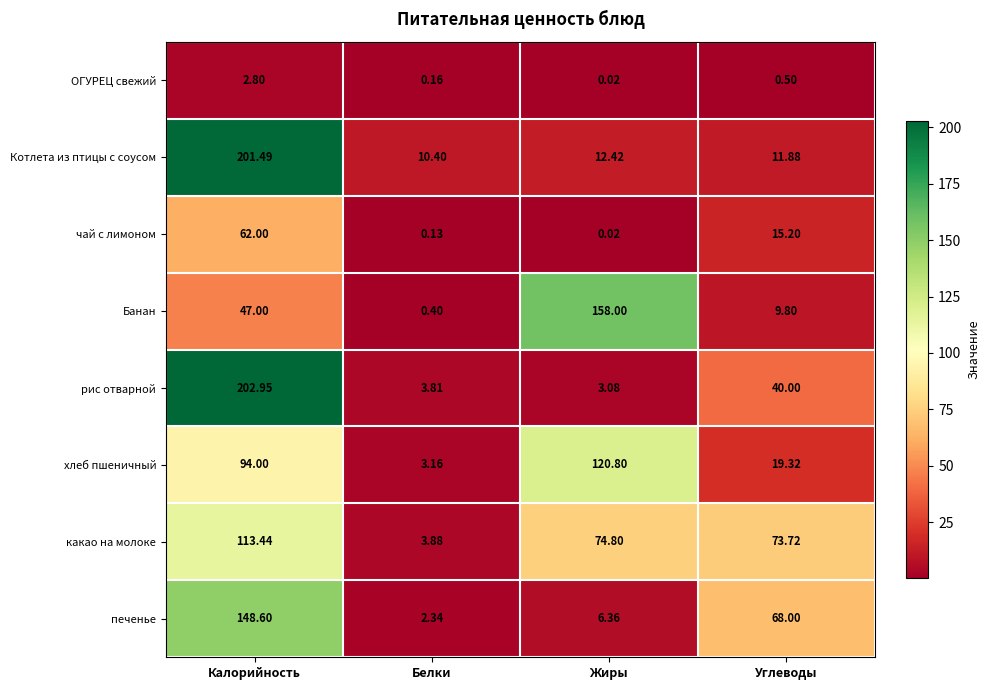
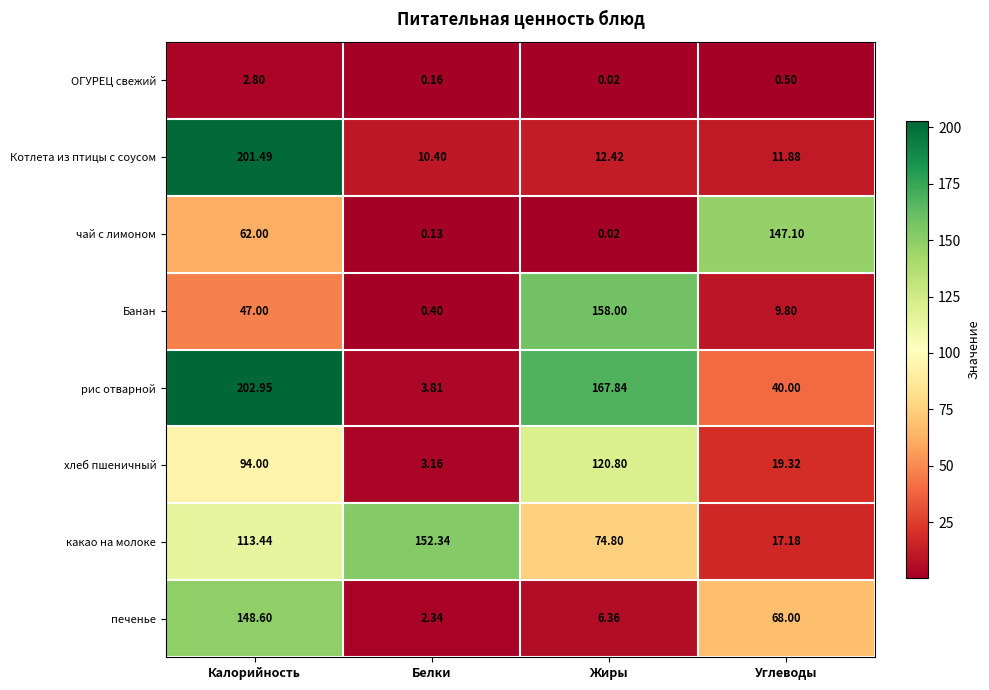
чай с лимоном, Углеводы: 15.20 -> 147.10
рис отварной, Жиры: 3.08 -> 167.84
какао на молоке, Белки: 3.88 -> 152.34
какао на молоке, Углеводы: 73.72 -> 17.18
